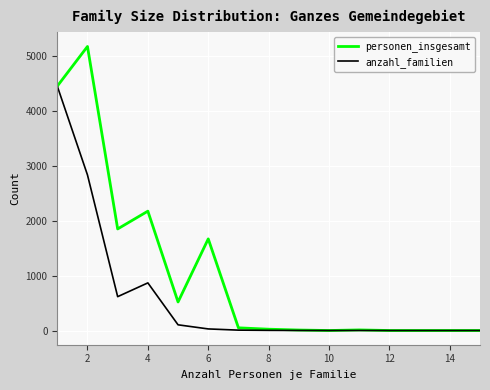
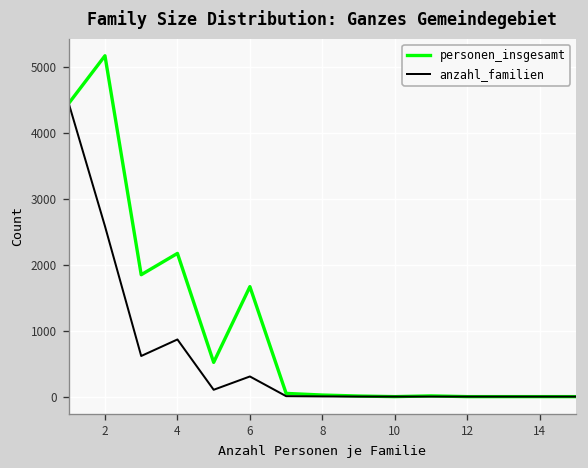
anzahl_familien, 2: 2800 -> 2600
anzahl_familien, 6: 0 -> 300
